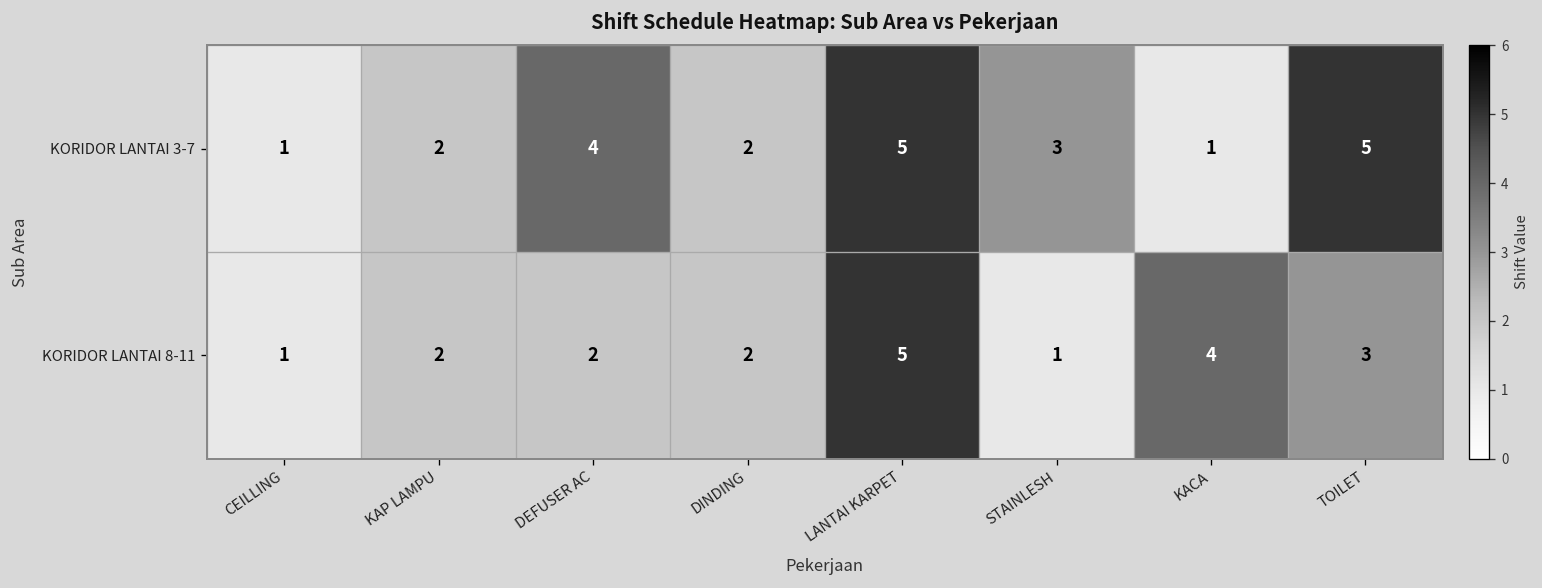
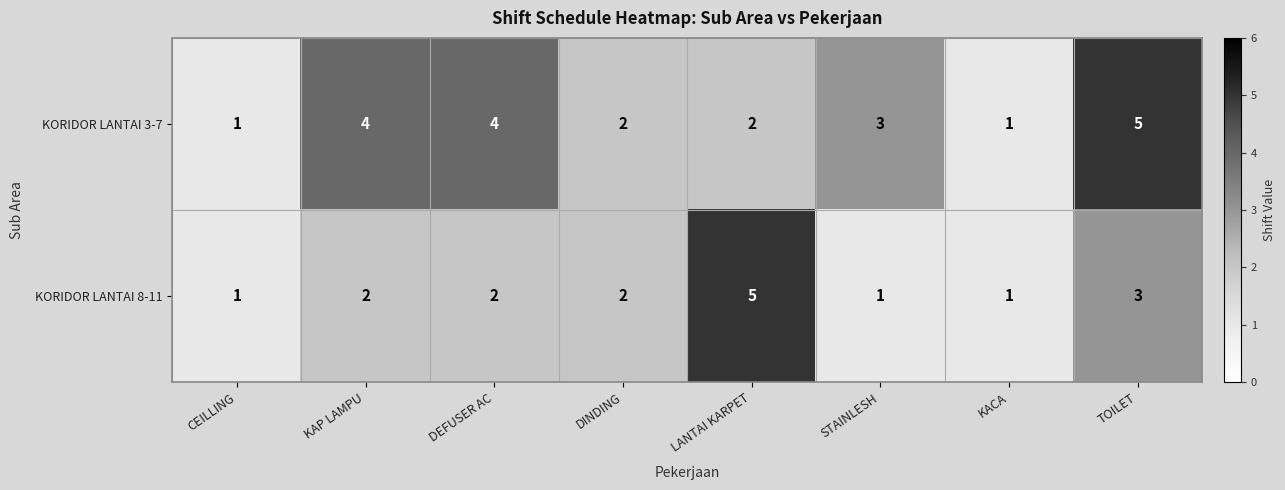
KORIDOR LANTAI 3-7, KAP LAMPU: 2 -> 4
KORIDOR LANTAI 3-7, LANTAI KARPET: 5 -> 2
KORIDOR LANTAI 8-11, KACA: 4 -> 1
